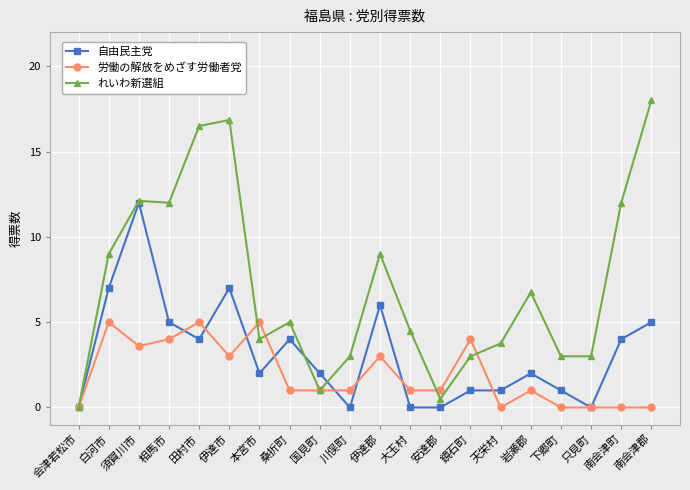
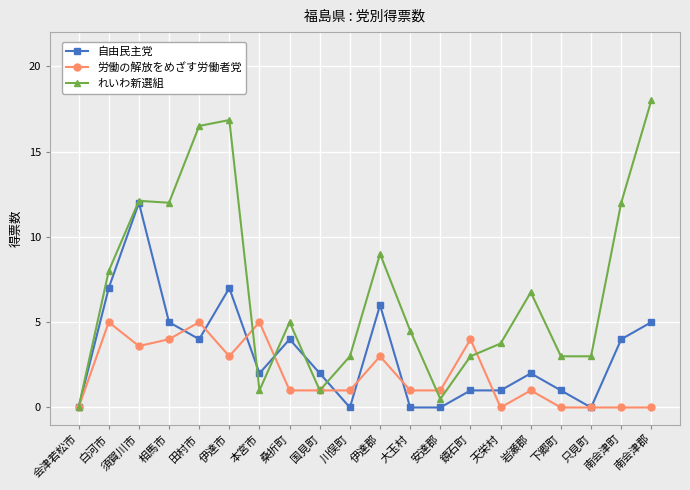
れいわ新選組, 白河市: 9 -> 8
れいわ新選組, 本宮市: 4 -> 1
